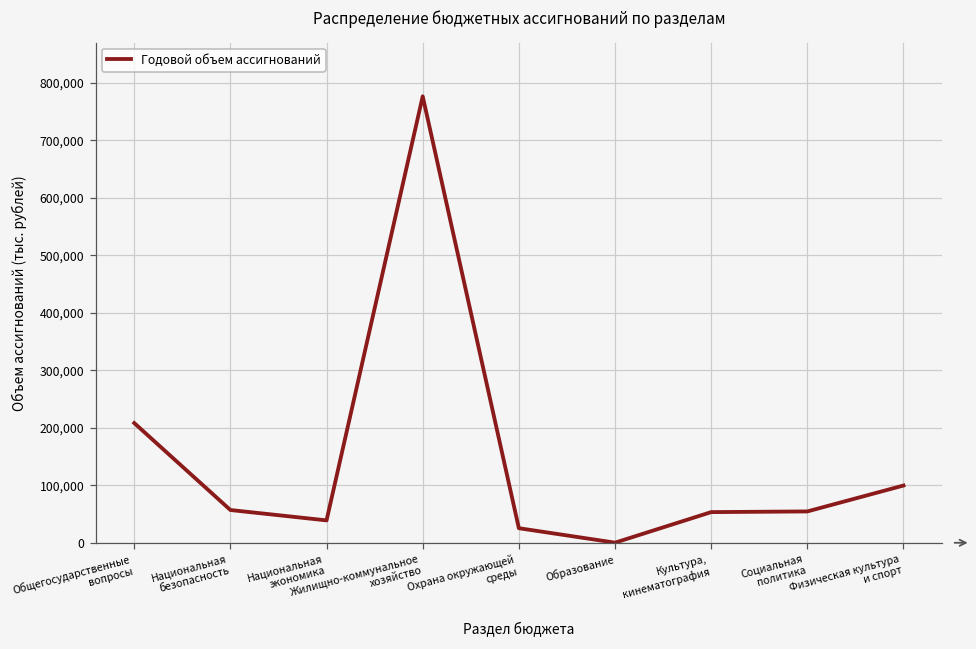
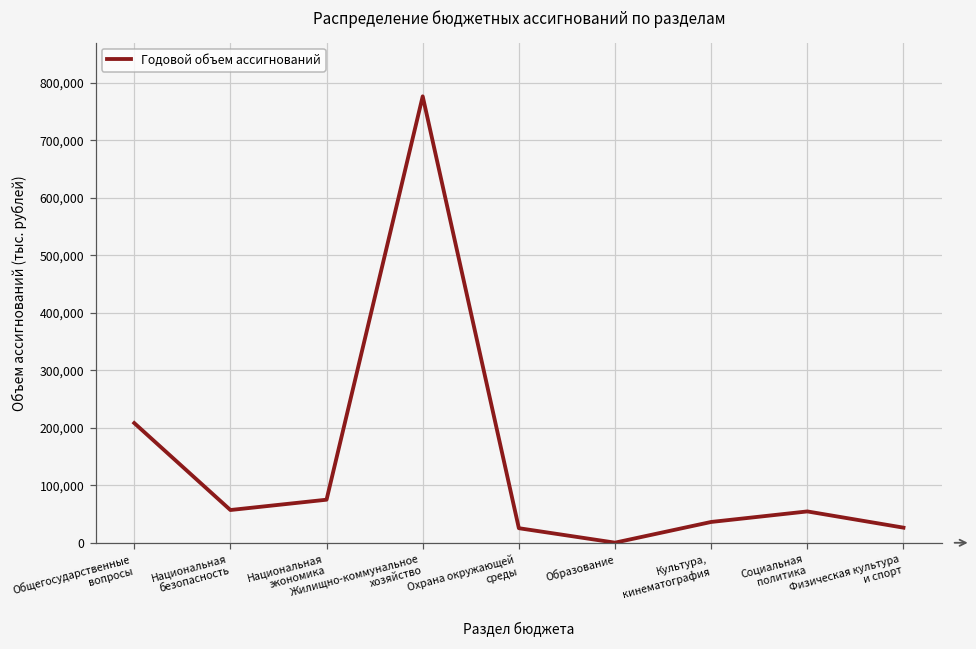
Национальная экономика: 40,000 -> 70,000
Культура, кинематография: 50,000 -> 40,000
Физическая культура и спорт: 100,000 -> 30,000
